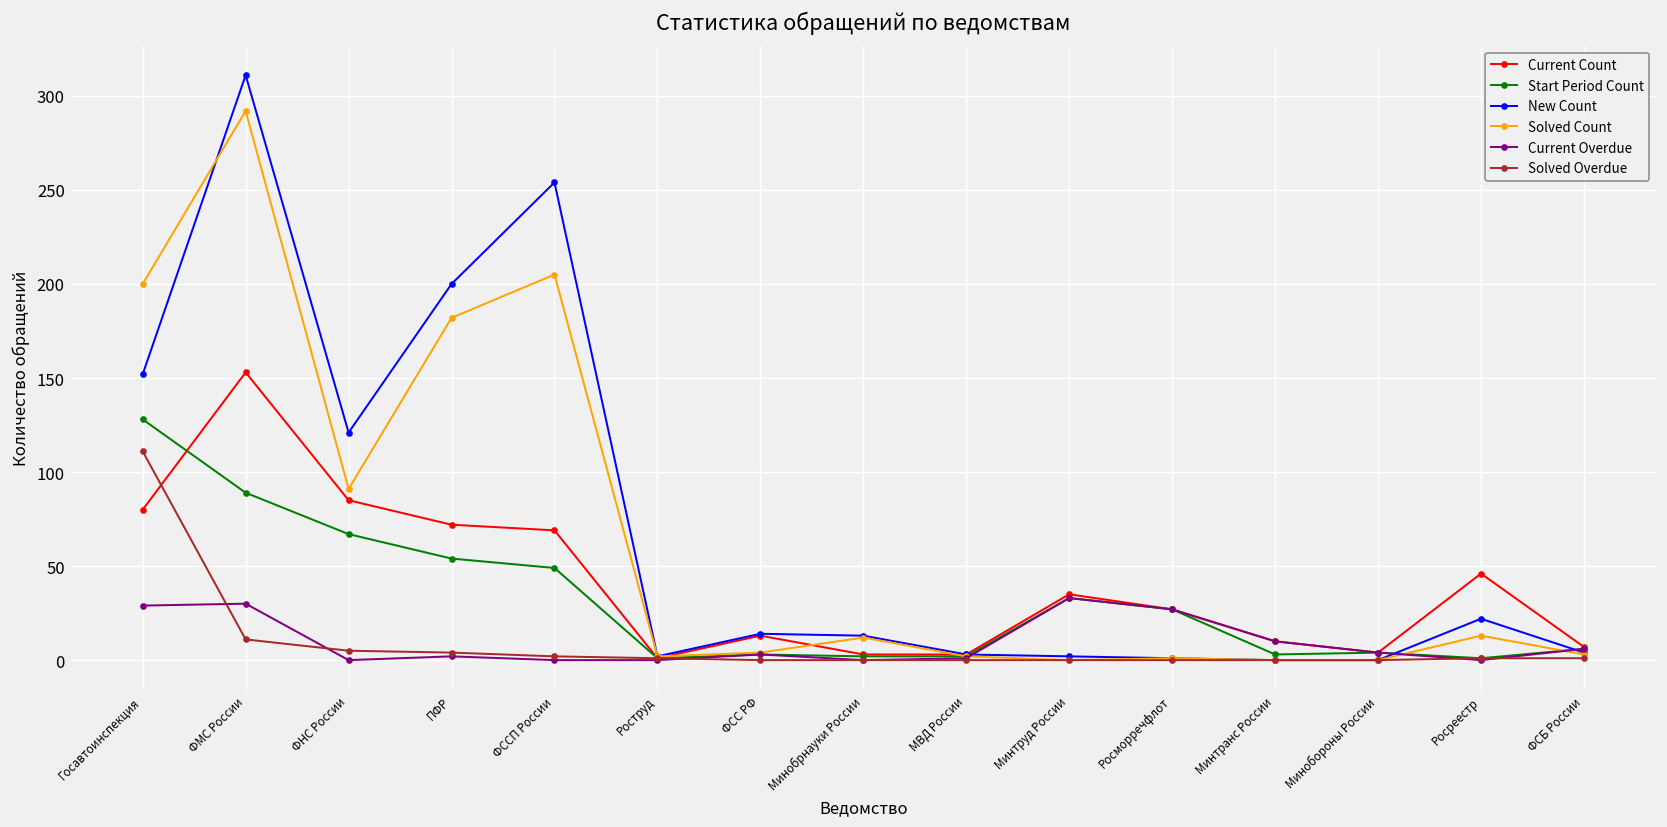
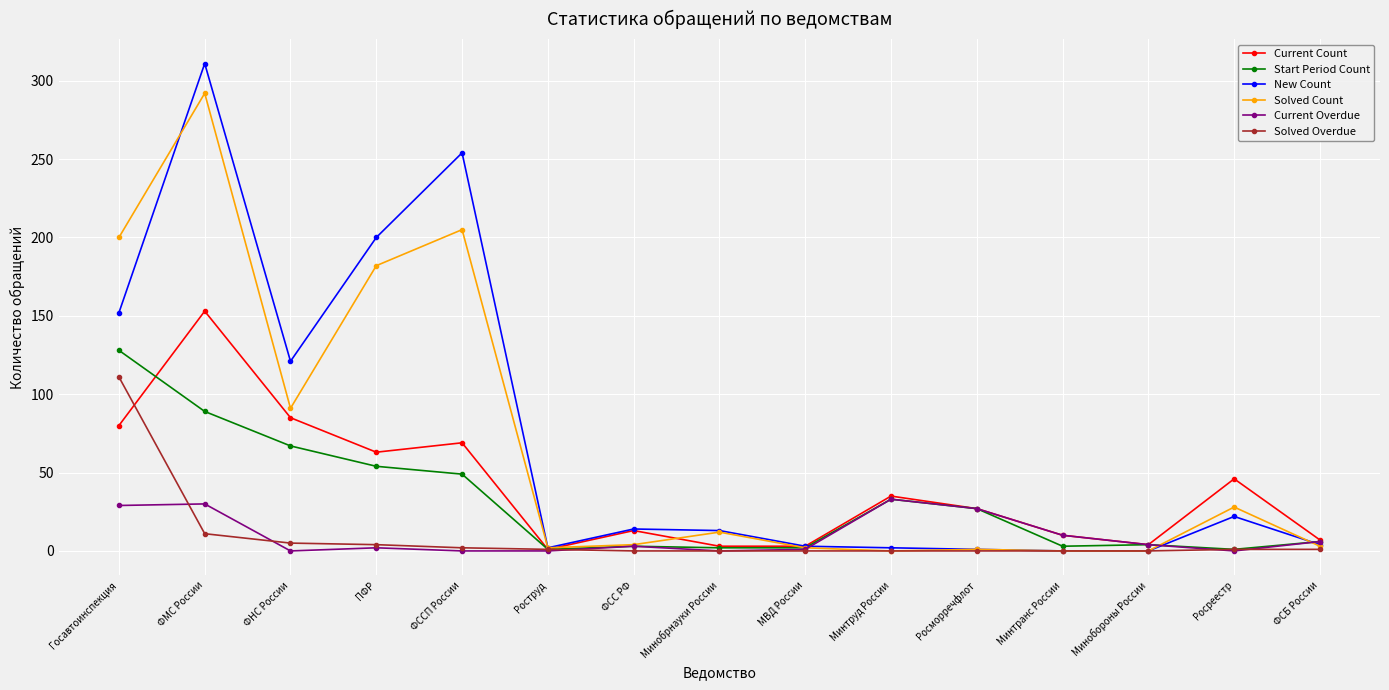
Current Count, ПФР: 72 -> 63
Solved Count, Росреестр: 13 -> 28
